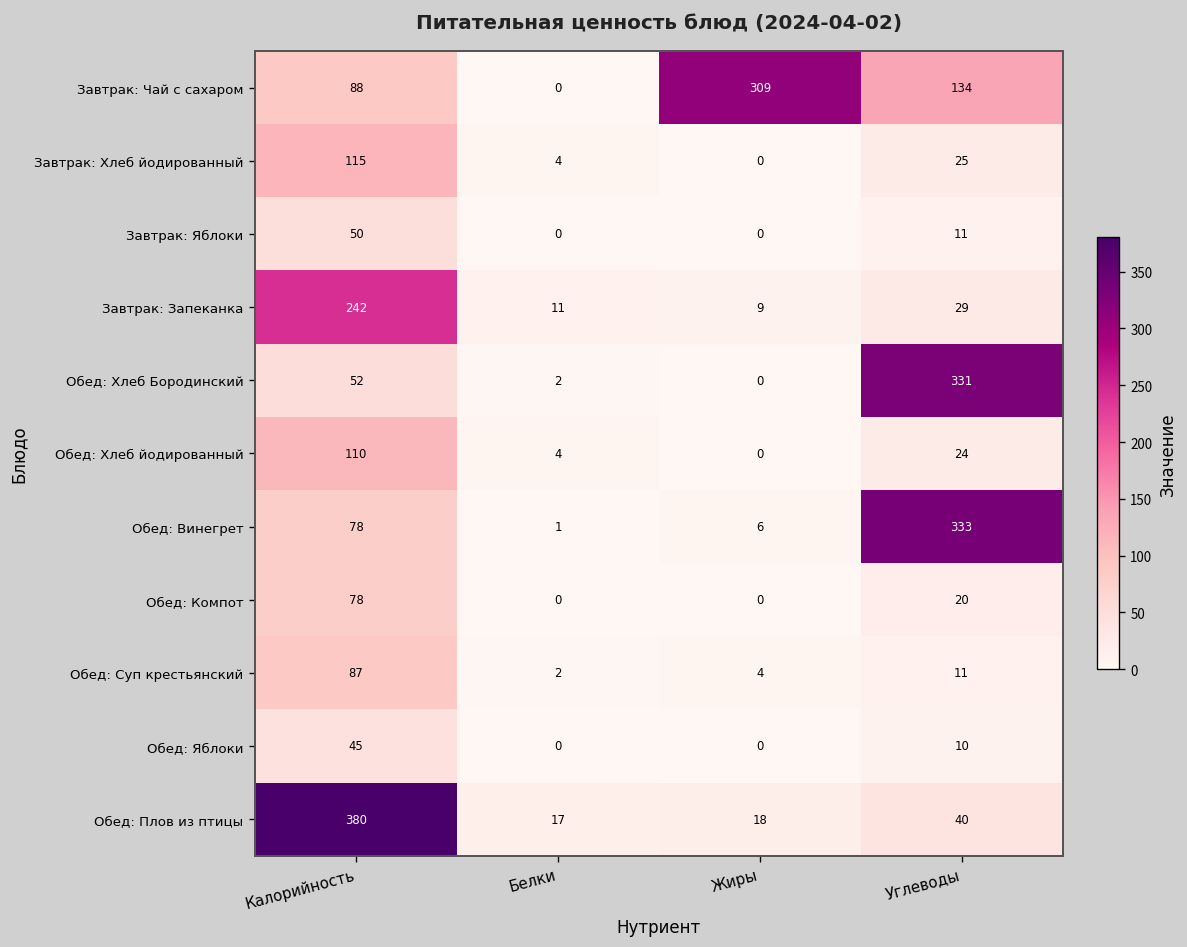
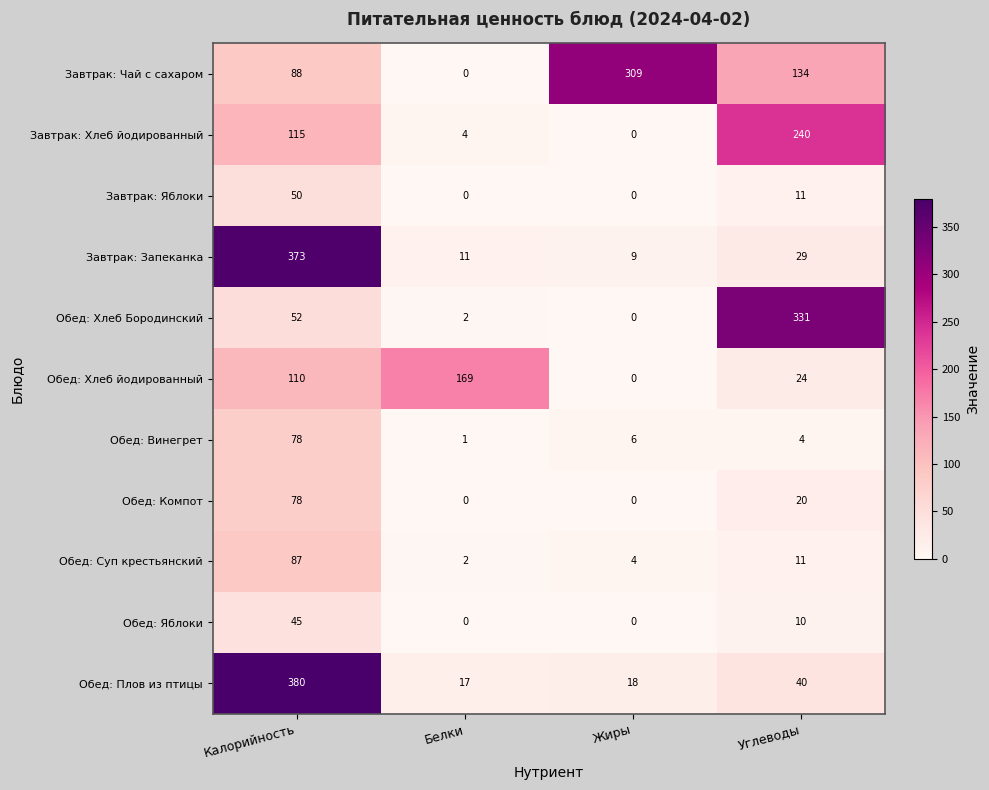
Завтрак: Хлеб йодированный, Углеводы: 25 -> 240
Завтрак: Запеканка, Калорийность: 242 -> 373
Обед: Хлеб йодированный, Белки: 4 -> 169
Обед: Винегрет, Углеводы: 333 -> 4
